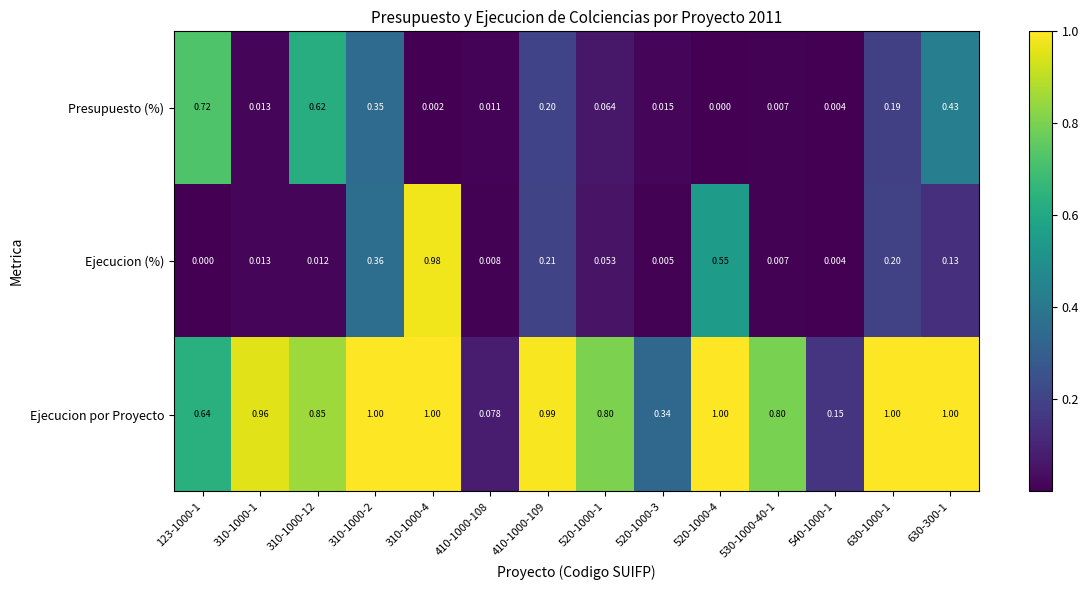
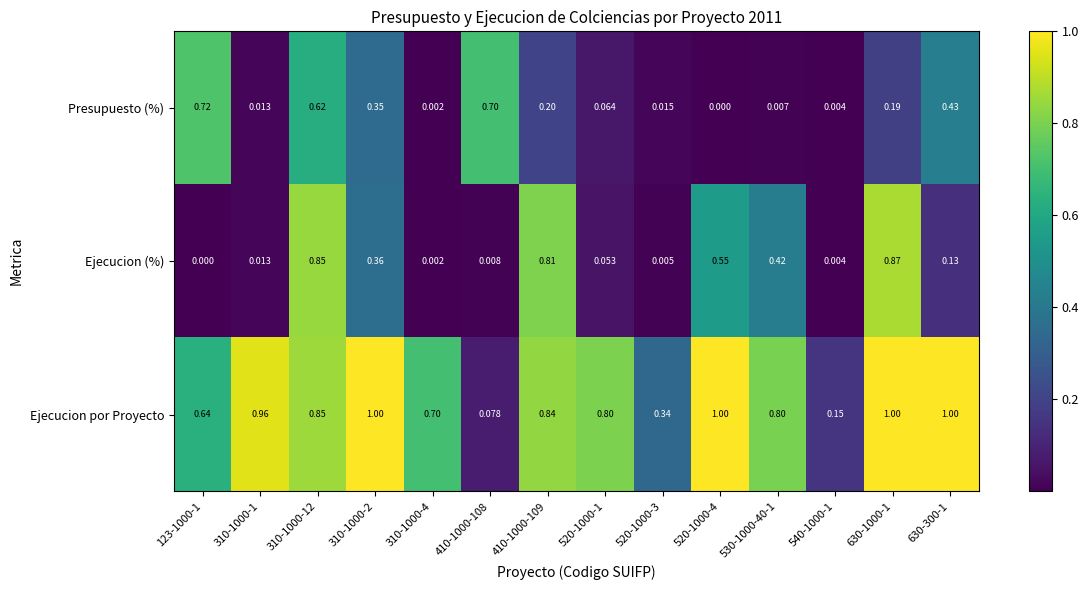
Presupuesto (%), 410-1000-108: 0.011 -> 0.70
Ejecucion (%), 310-1000-12: 0.012 -> 0.85
Ejecucion (%), 310-1000-4: 0.98 -> 0.002
Ejecucion (%), 410-1000-109: 0.21 -> 0.81
Ejecucion (%), 530-1000-40-1: 0.007 -> 0.42
Ejecucion (%), 630-1000-1: 0.20 -> 0.87
Ejecucion por Proyecto, 310-1000-4: 1.00 -> 0.70
Ejecucion por Proyecto, 410-1000-109: 0.99 -> 0.84
